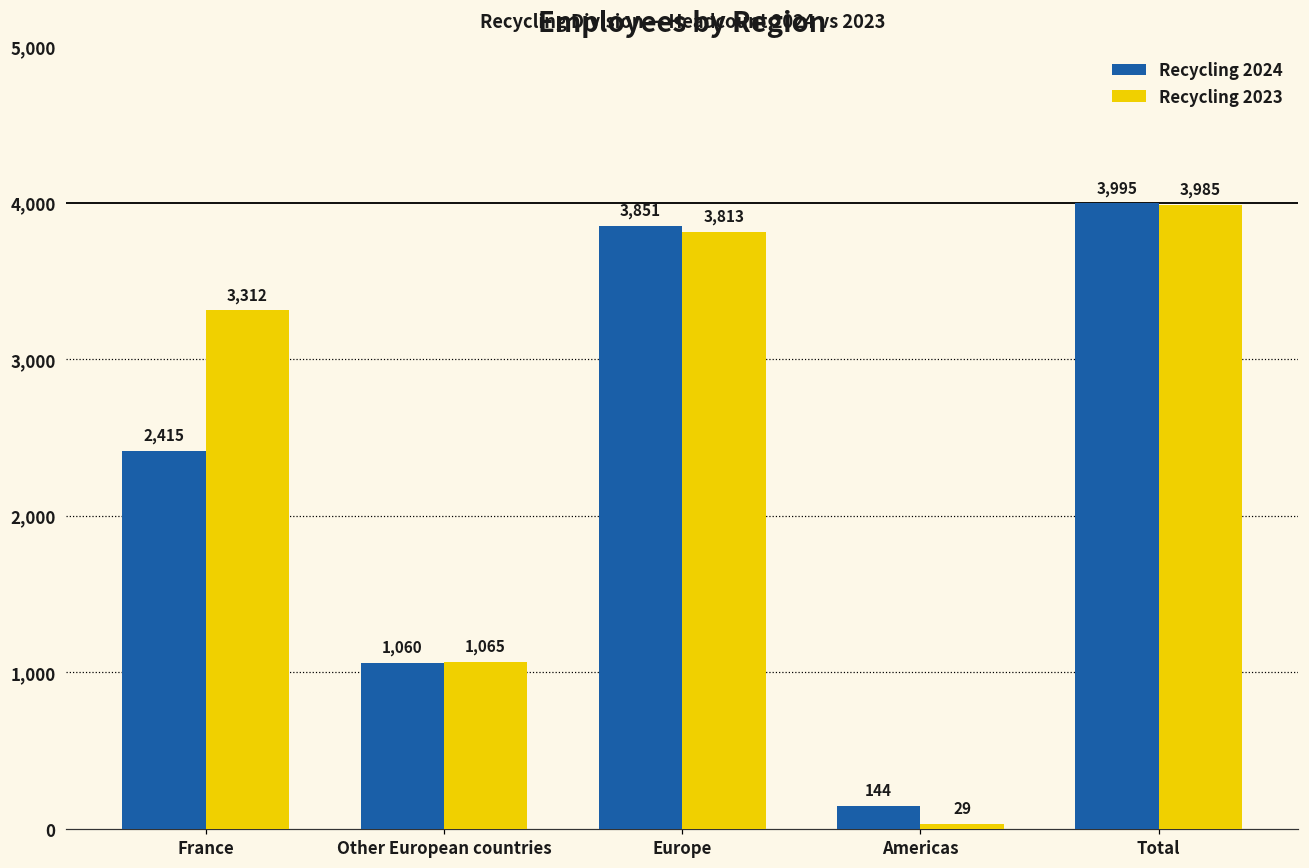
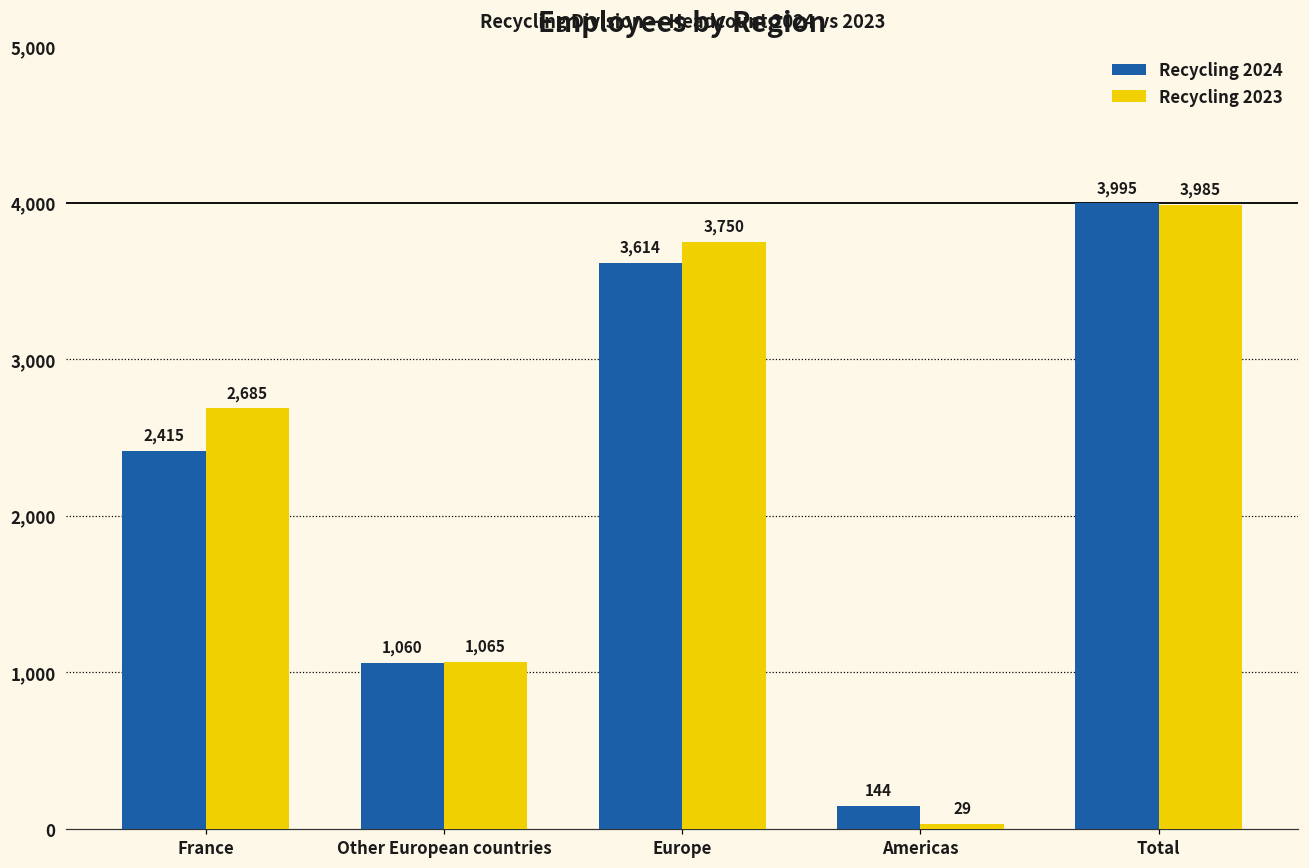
Recycling 2023, France: 3,312 -> 2,685
Recycling 2024, Europe: 3,851 -> 3,614
Recycling 2023, Europe: 3,813 -> 3,750
